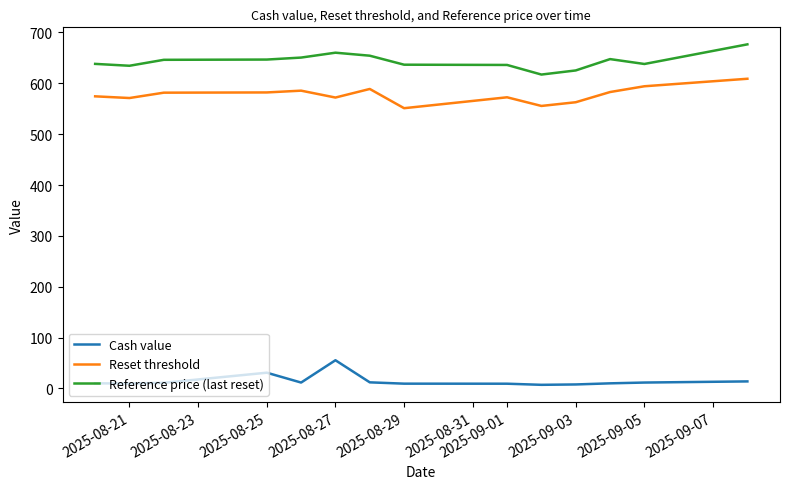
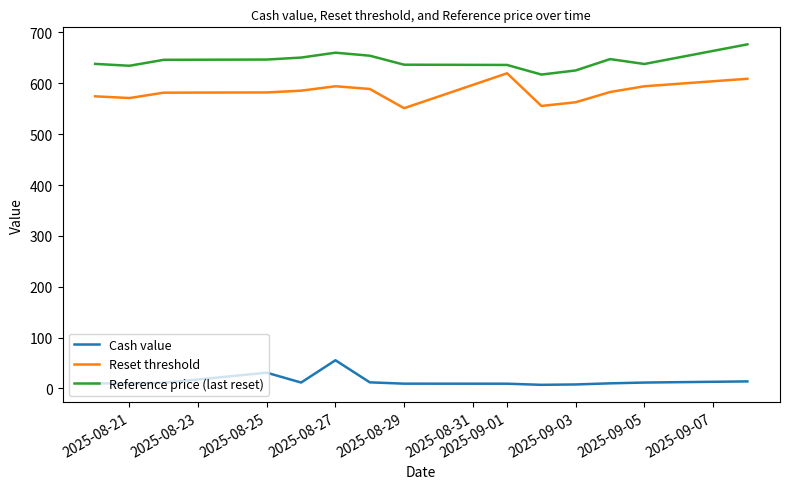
Reset threshold, 2025-08-27: 570 -> 590
Reset threshold, 2025-09-01: 570 -> 620
